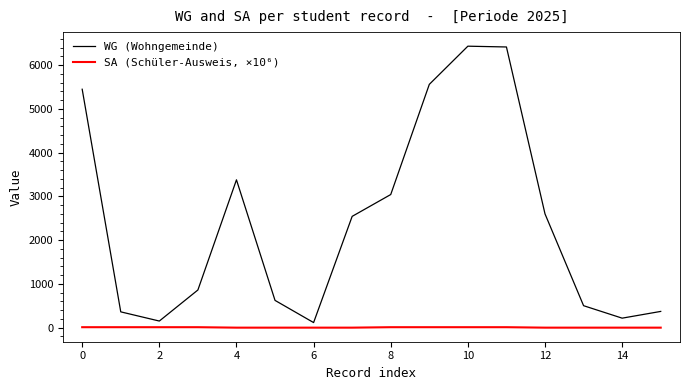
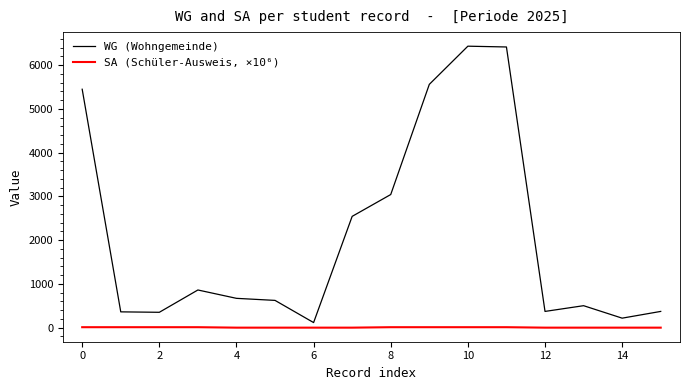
WG (Wohngemeinde), 2: 200 -> 400
WG (Wohngemeinde), 4: 3400 -> 700
WG (Wohngemeinde), 12: 2600 -> 400
